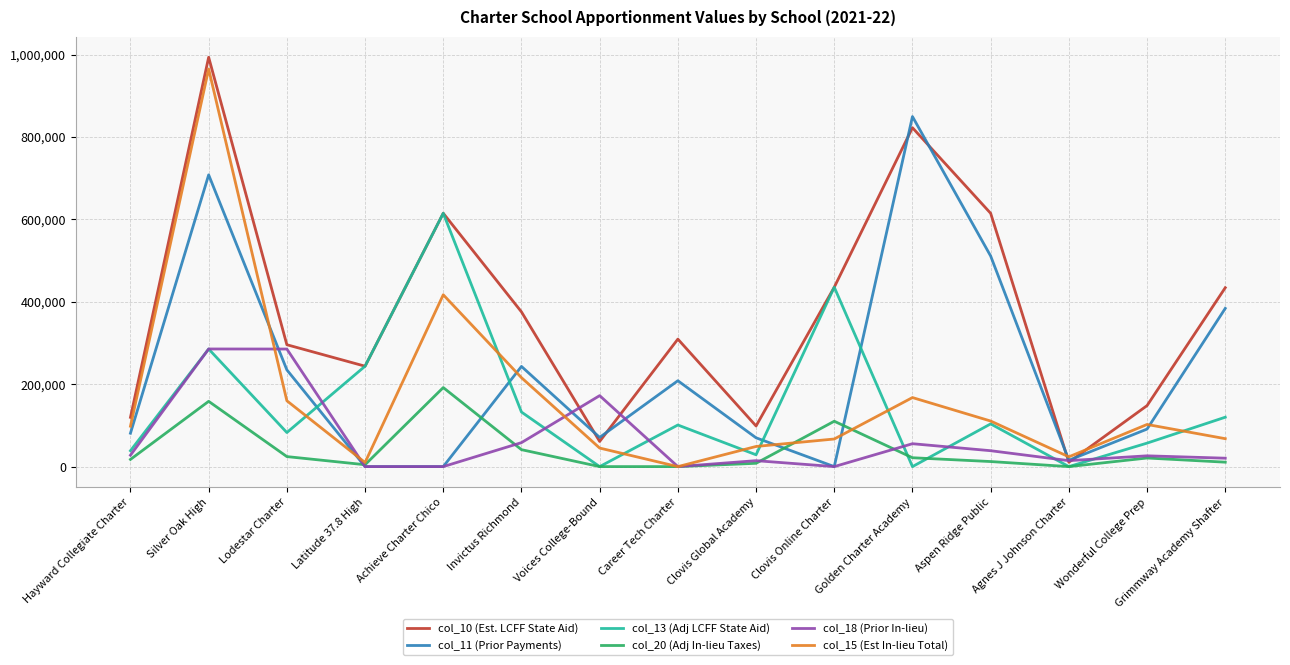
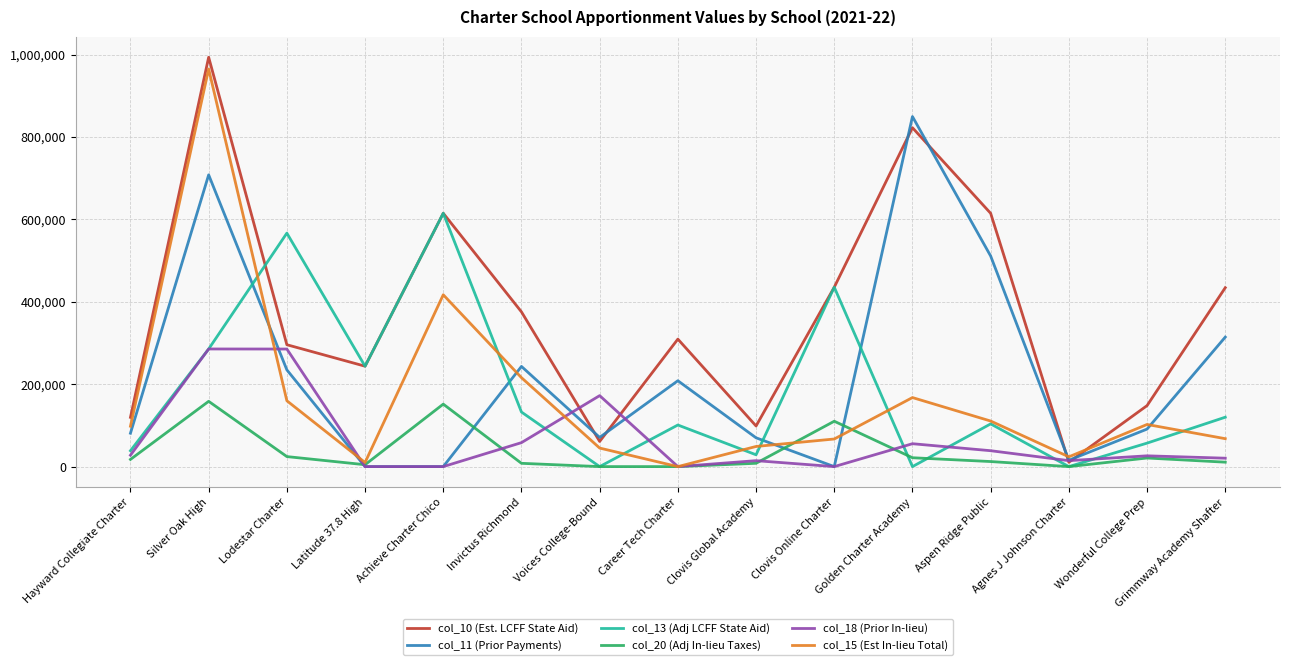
col_13 (Adj LCFF State Aid), Lodestar Charter: 80,000 -> 570,000
col_20 (Adj In-lieu Taxes), Achieve Charter Chico: 190,000 -> 150,000
col_20 (Adj In-lieu Taxes), Invictus Richmond: 40,000 -> 10,000
col_11 (Prior Payments), Grimmway Academy Shafter: 380,000 -> 310,000
